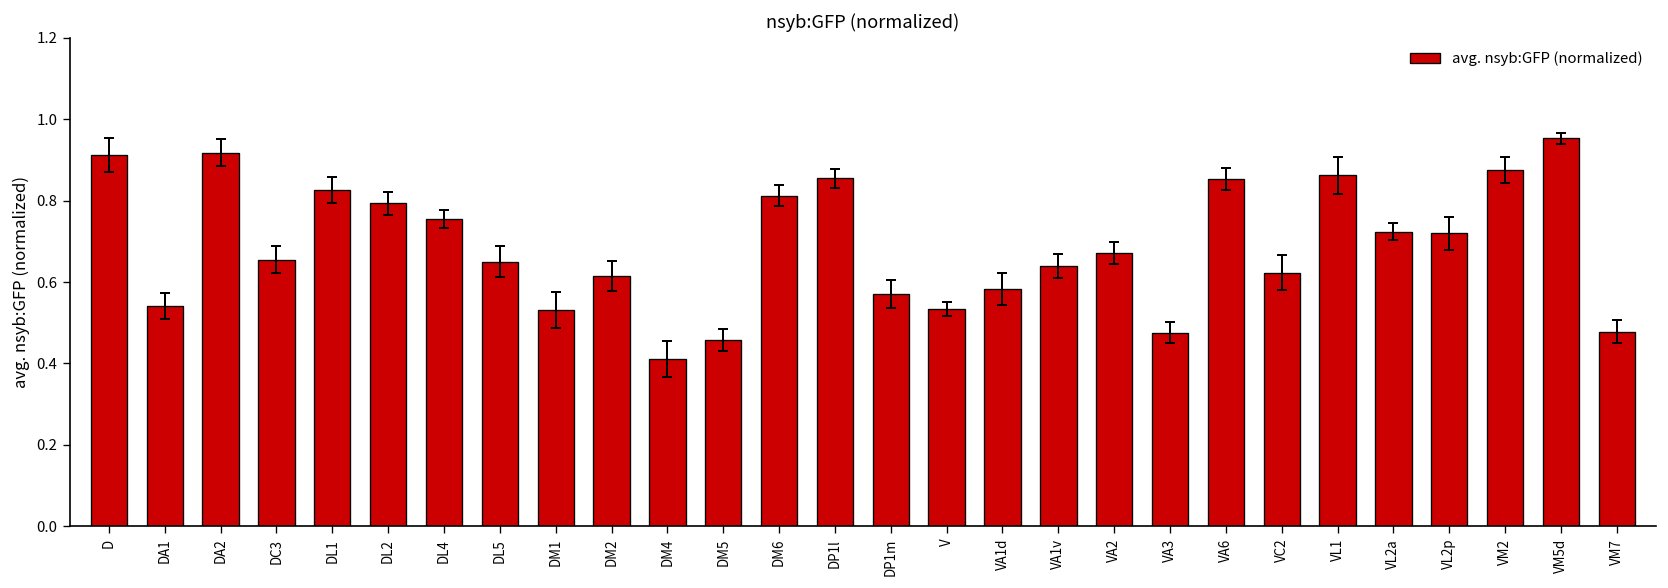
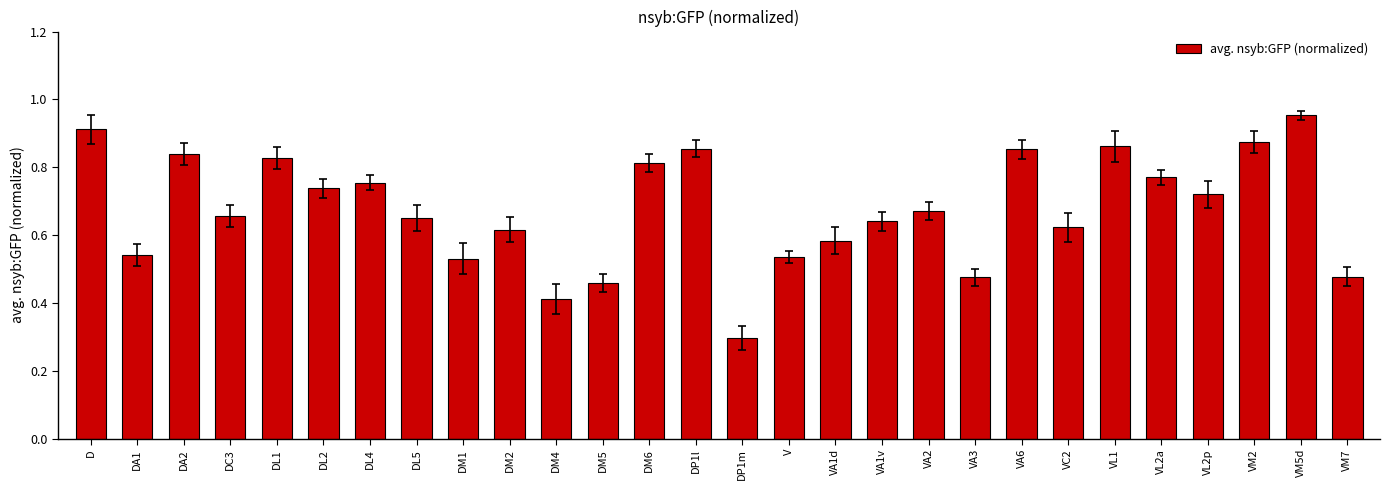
avg. nsyb:GFP (normalized), DA2: 0.92 -> 0.84
avg. nsyb:GFP (normalized), DL2: 0.79 -> 0.74
avg. nsyb:GFP (normalized), DP1m: 0.57 -> 0.30
avg. nsyb:GFP (normalized), VL2a: 0.72 -> 0.77
